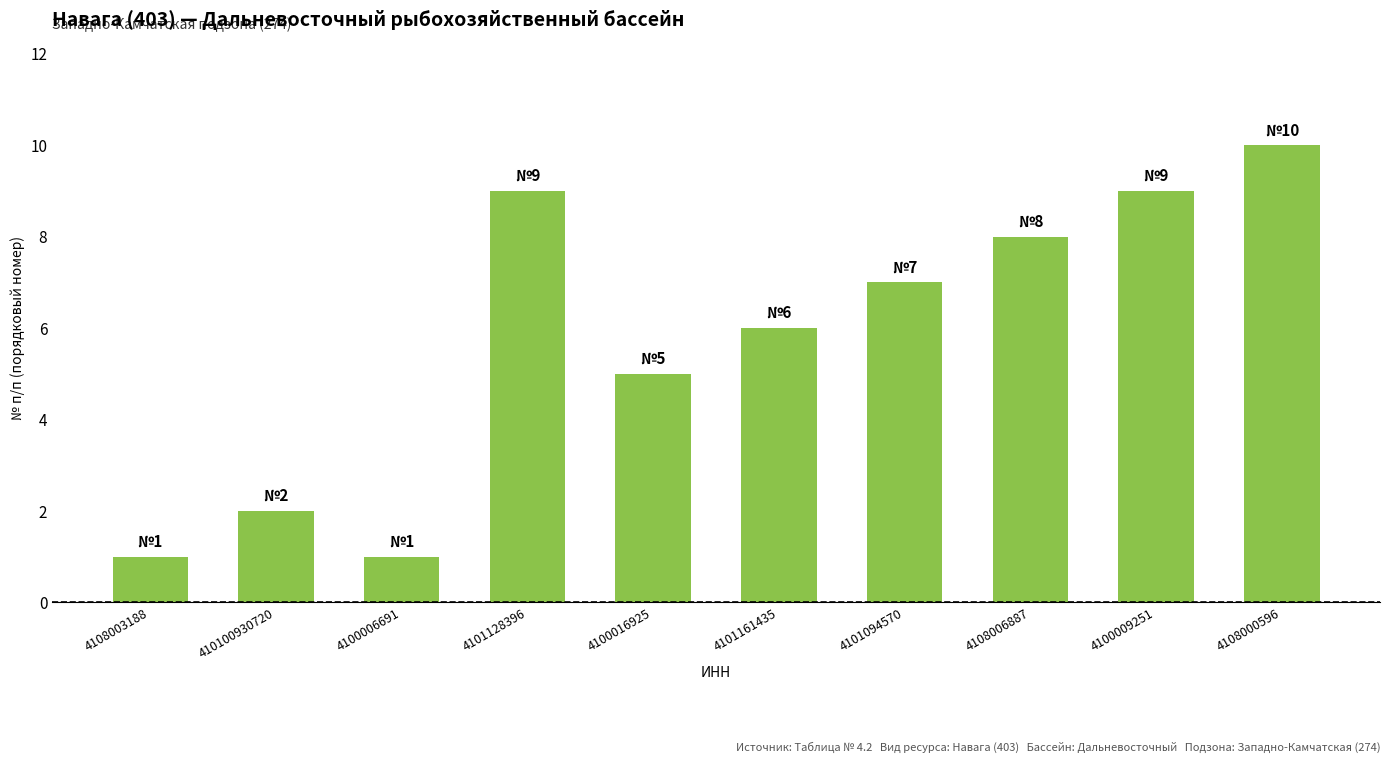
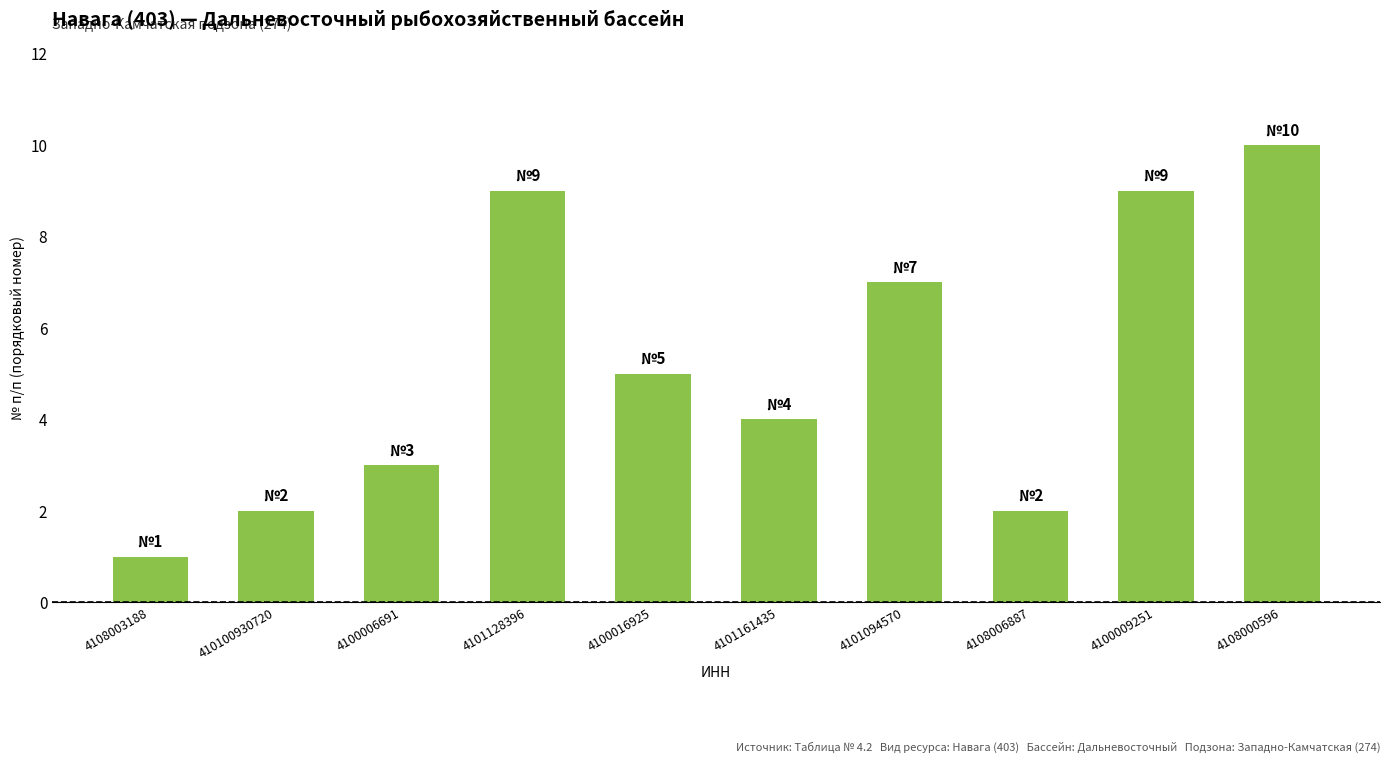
4100006691: 1 -> 3
4101161435: 6 -> 4
4108006887: 8 -> 2
